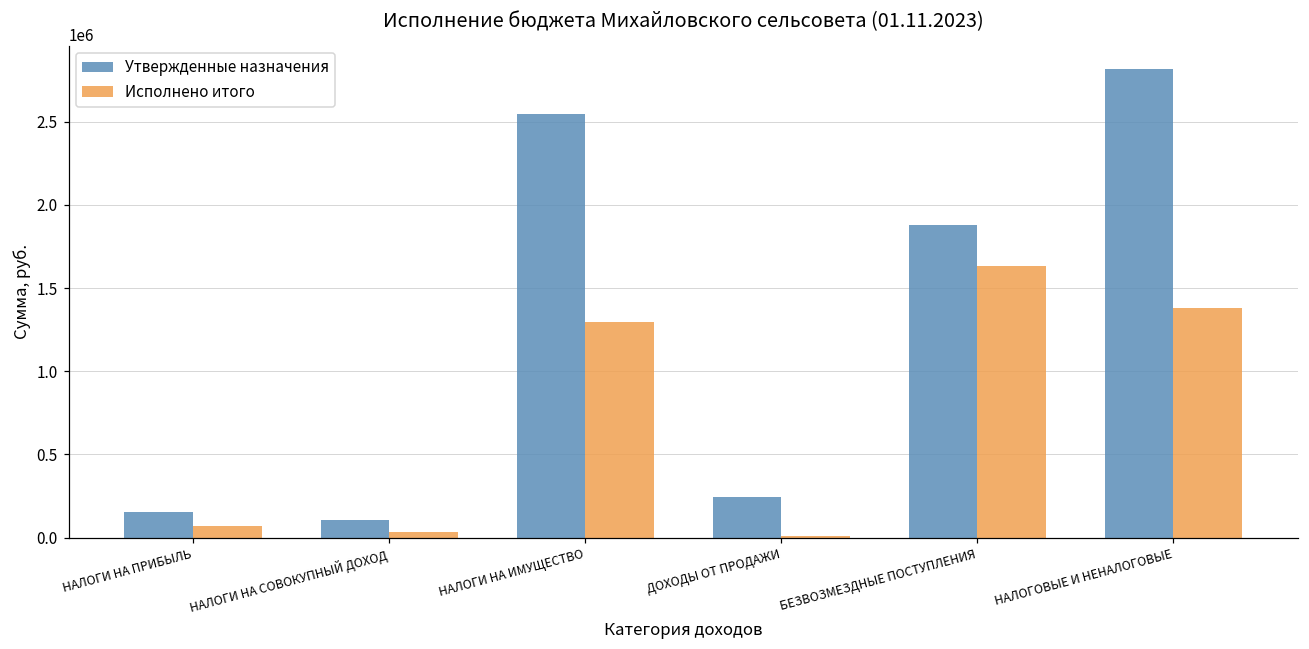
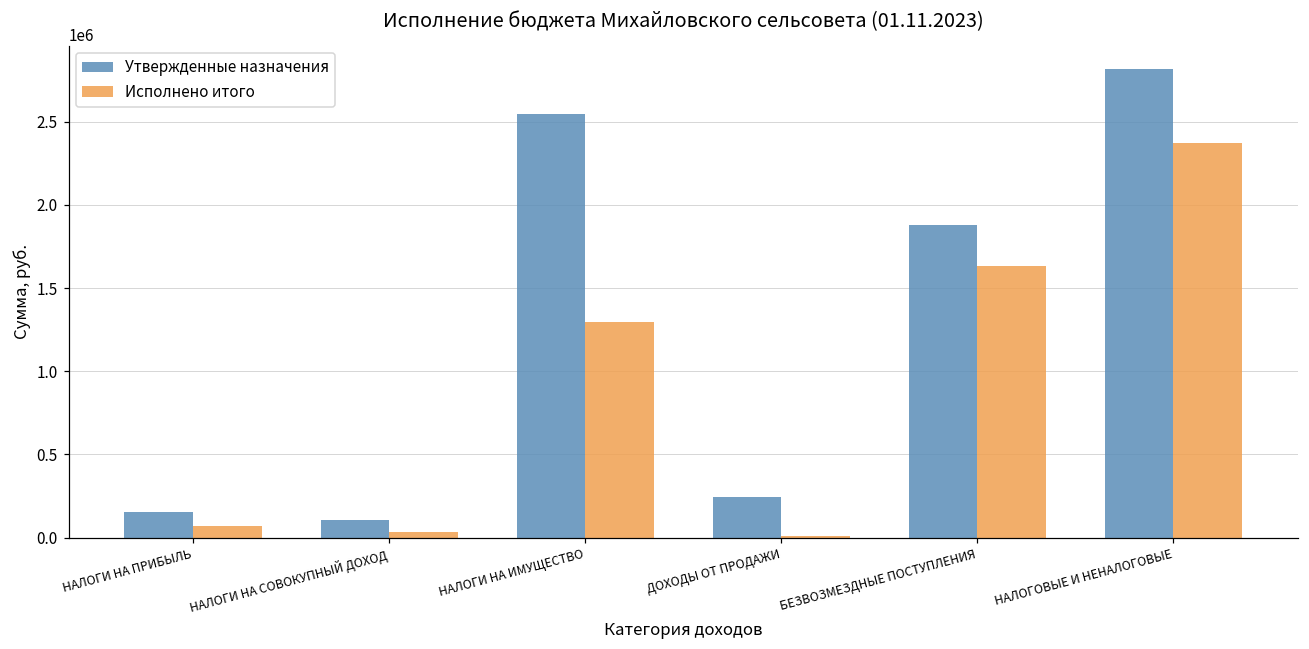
Исполнено итого, НАЛОГОВЫЕ И НЕНАЛОГОВЫЕ: 1380000 -> 2370000
